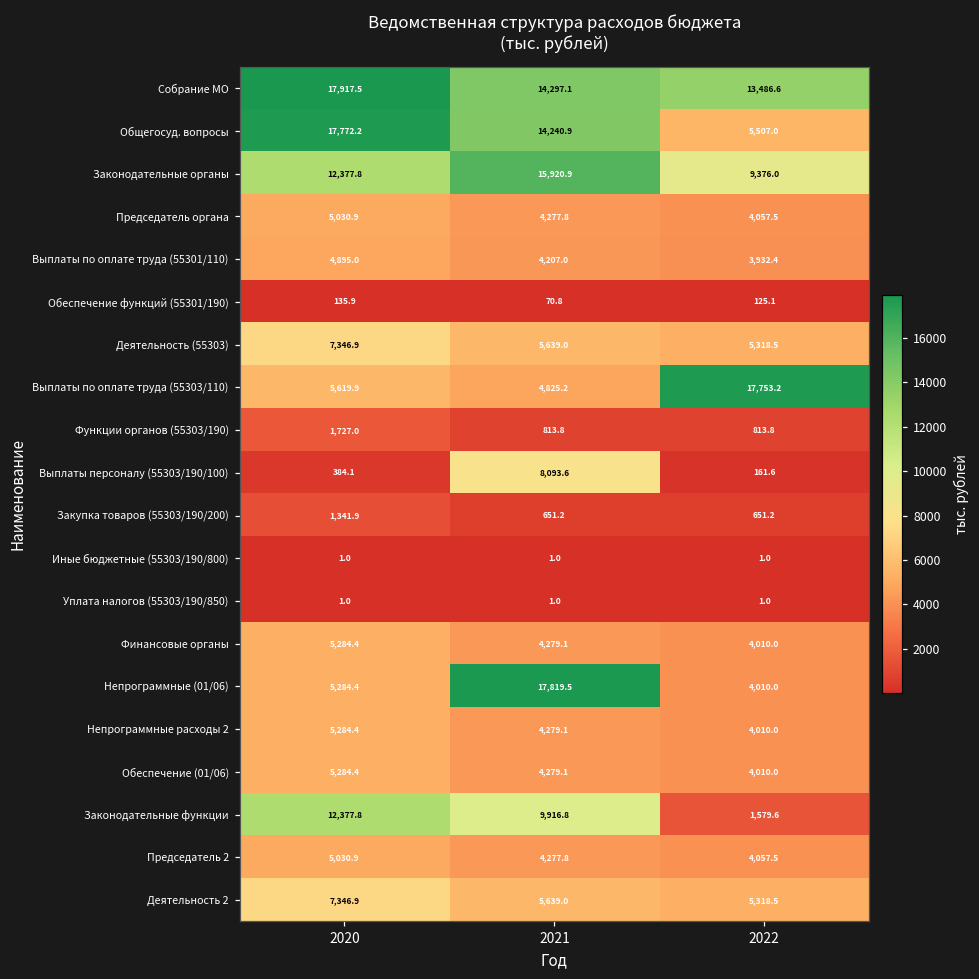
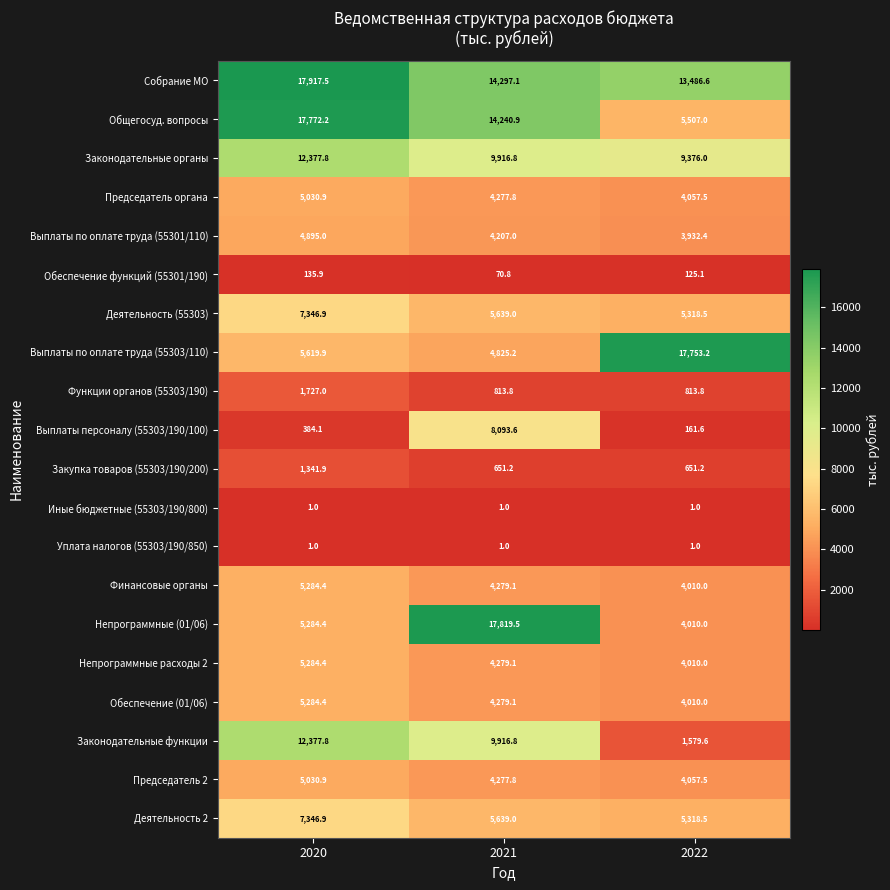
Законодательные органы, 2021: 15,920.9 -> 9,916.8
